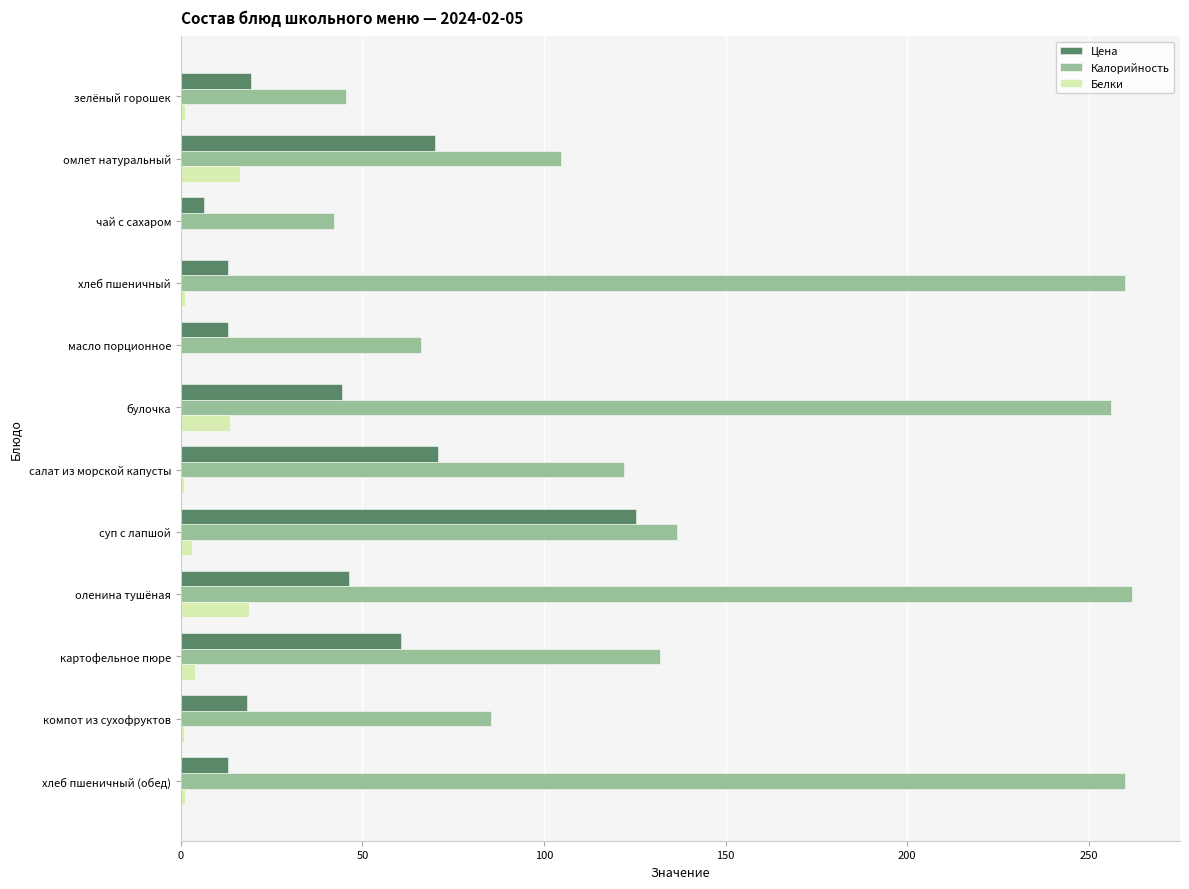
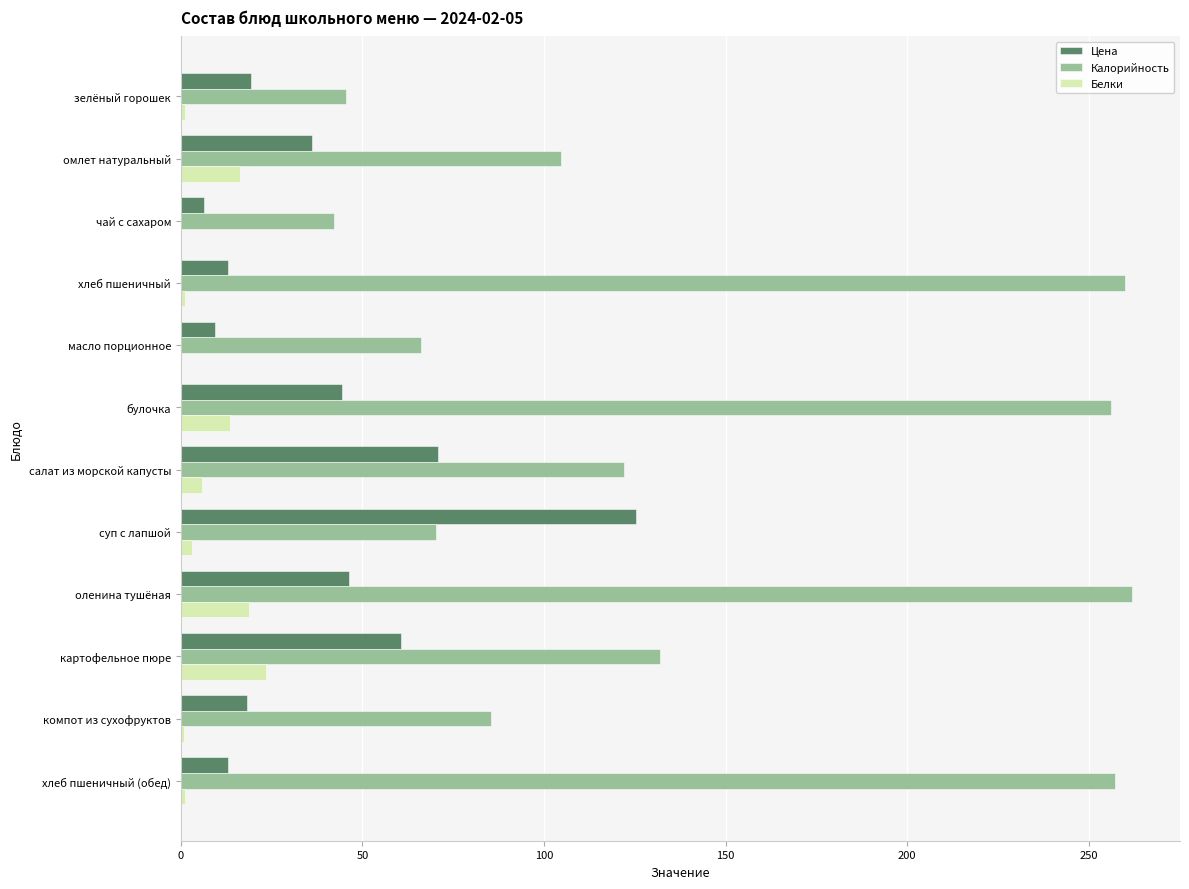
Цена, омлет натуральный: 70 -> 36
Цена, масло порционное: 13 -> 9
Белки, салат из морской капусты: 1 -> 6
Калорийность, суп с лапшой: 137 -> 70
Белки, картофельное пюре: 4 -> 24
Калорийность, хлеб пшеничный (обед): 260 -> 257
